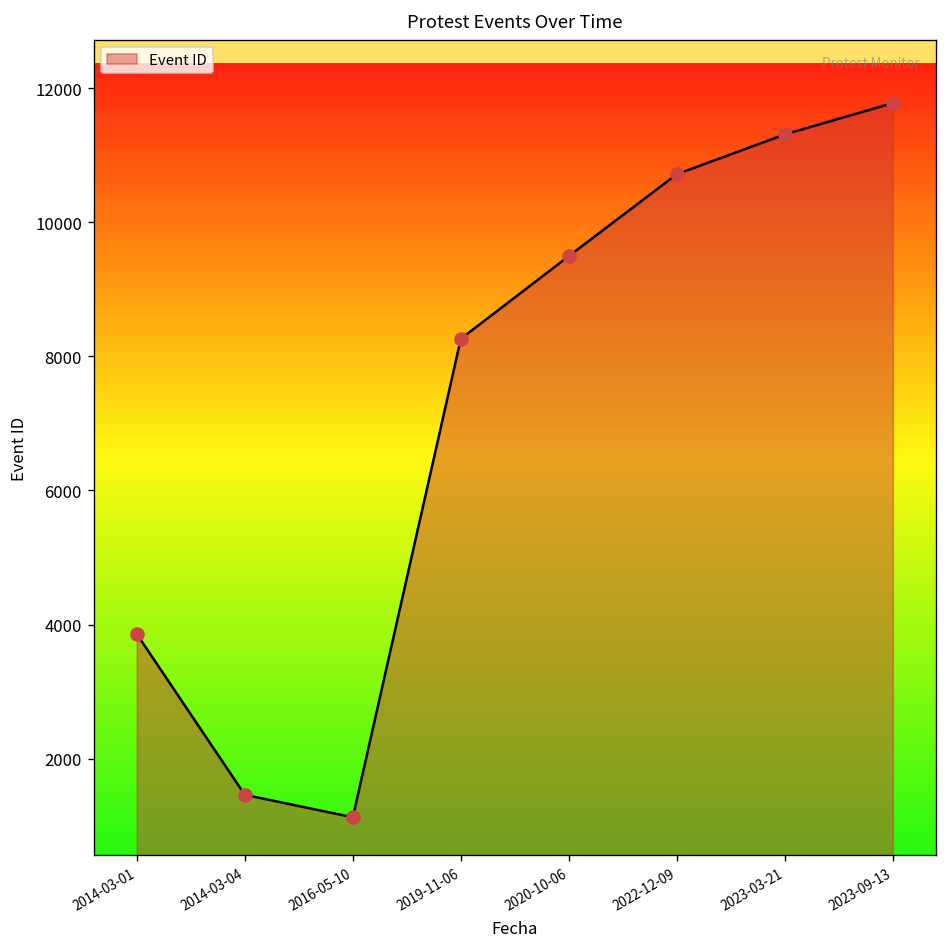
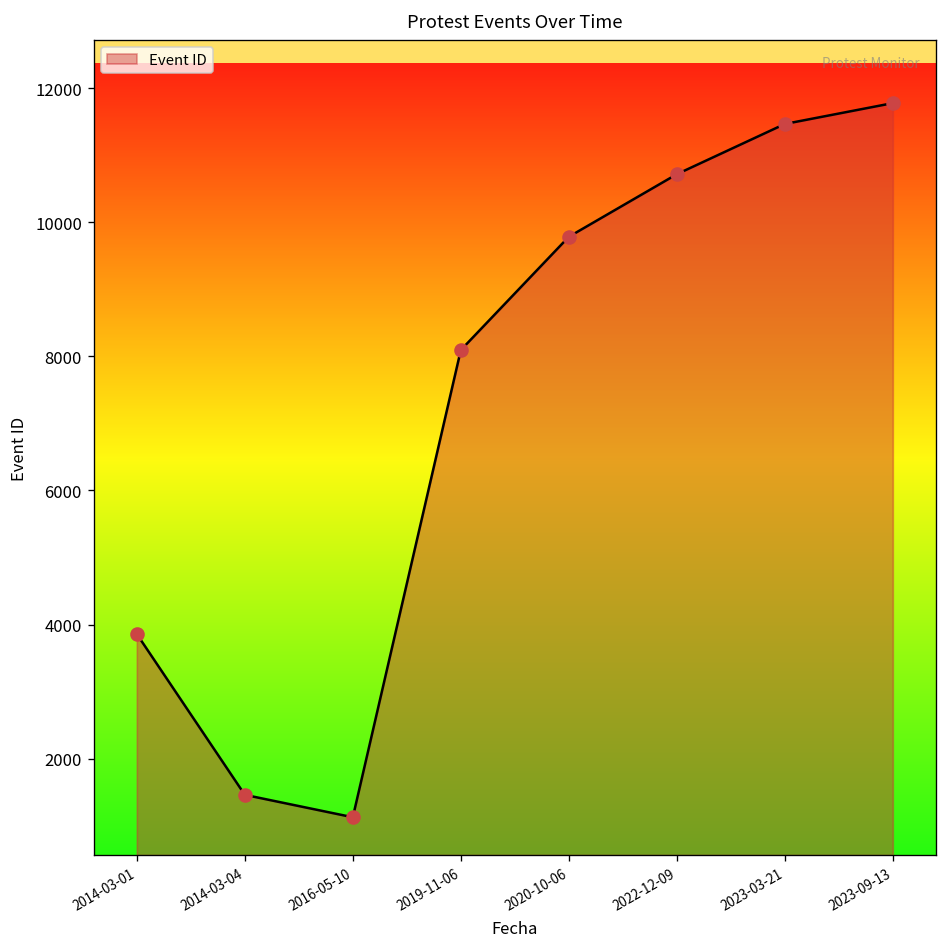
2019-11-06: 8300 -> 8100
2020-10-06: 9500 -> 9800
2023-03-21: 11300 -> 11500
